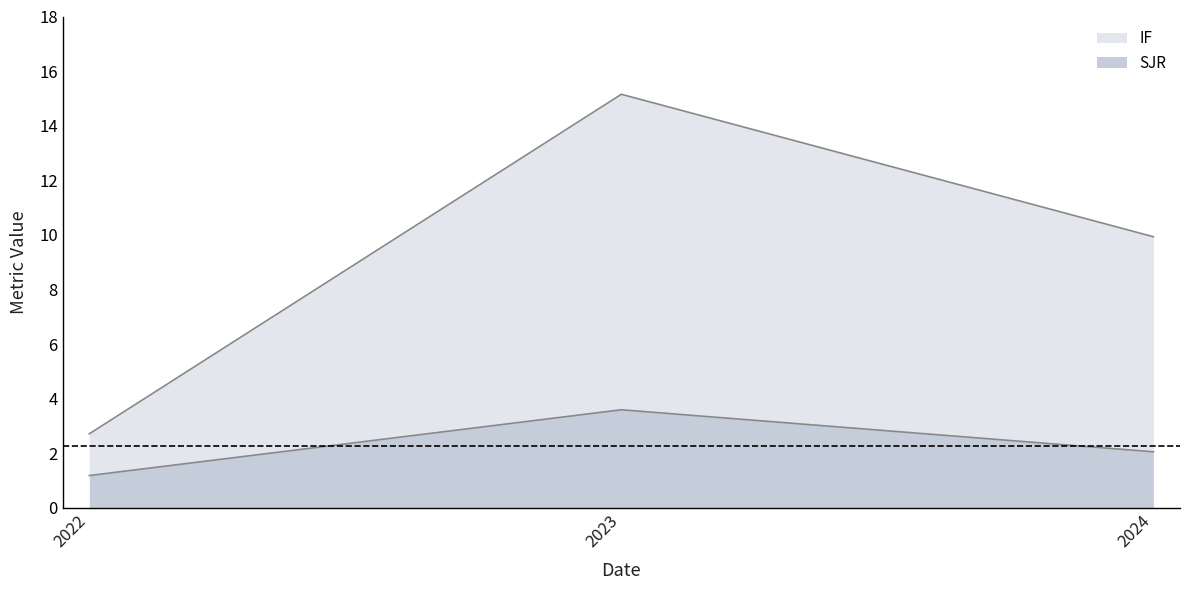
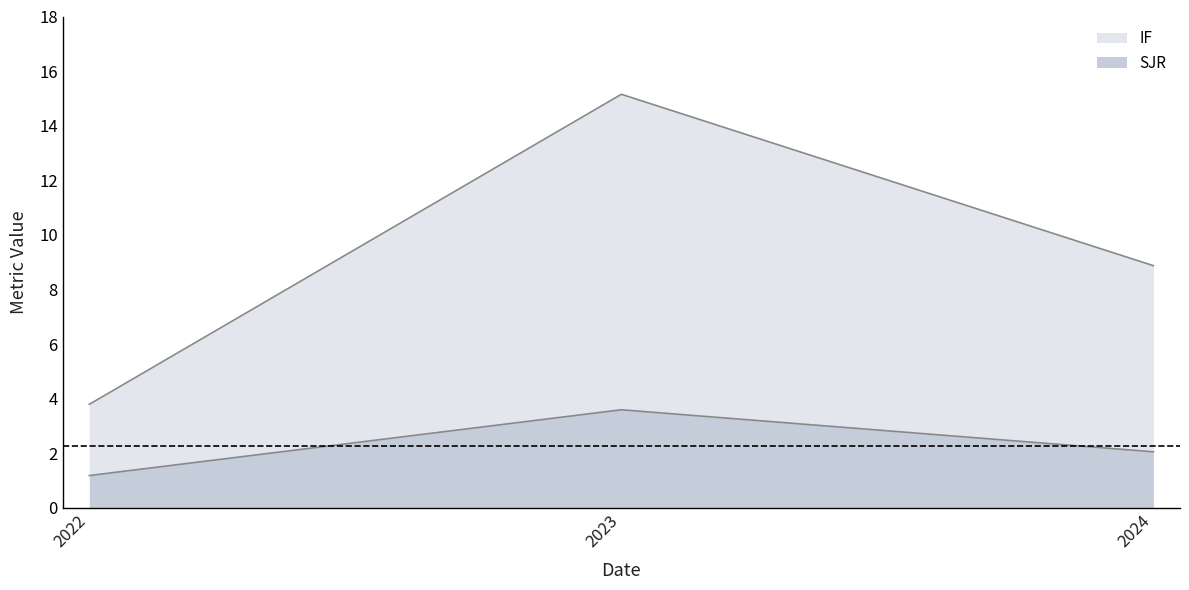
IF, 2022: 2.7 -> 3.8
IF, 2024: 9.9 -> 8.9
